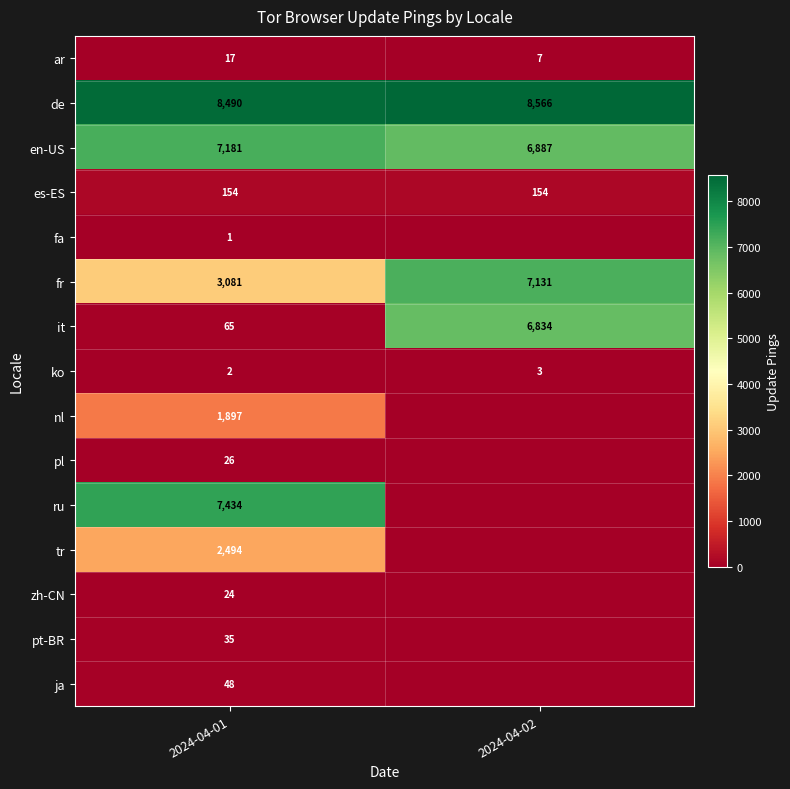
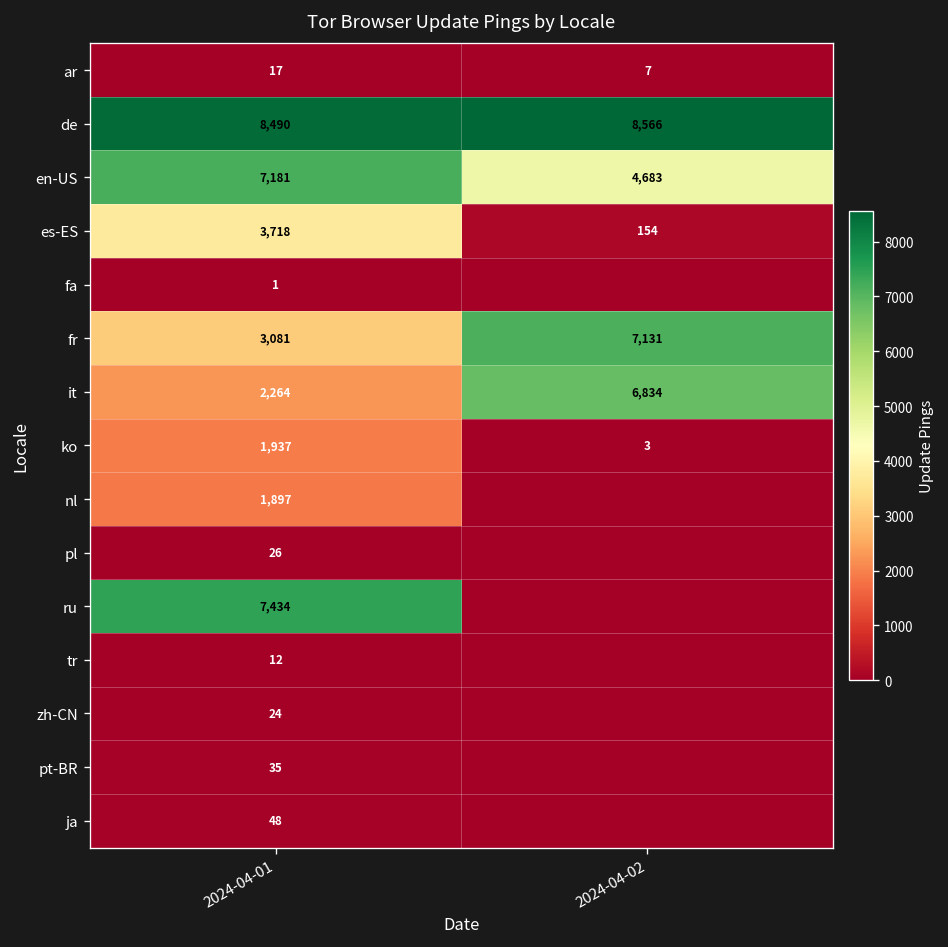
en-US, 2024-04-02: 6,887 -> 4,683
es-ES, 2024-04-01: 154 -> 3,718
it, 2024-04-01: 65 -> 2,264
ko, 2024-04-01: 2 -> 1,937
tr, 2024-04-01: 2,494 -> 12
